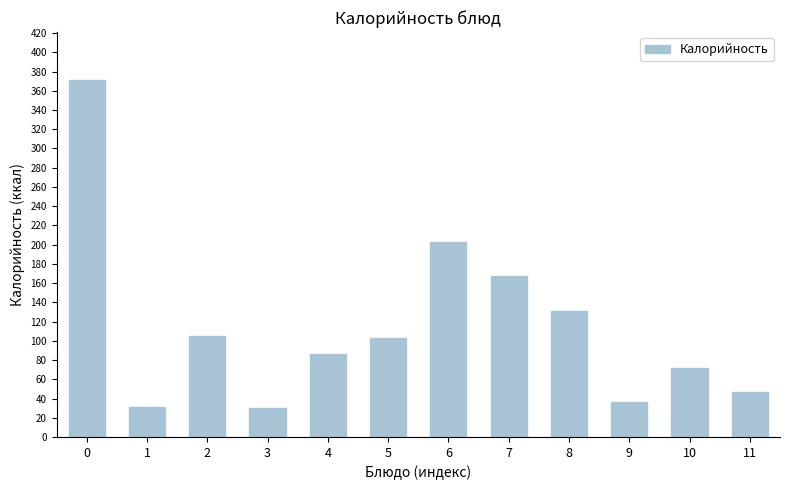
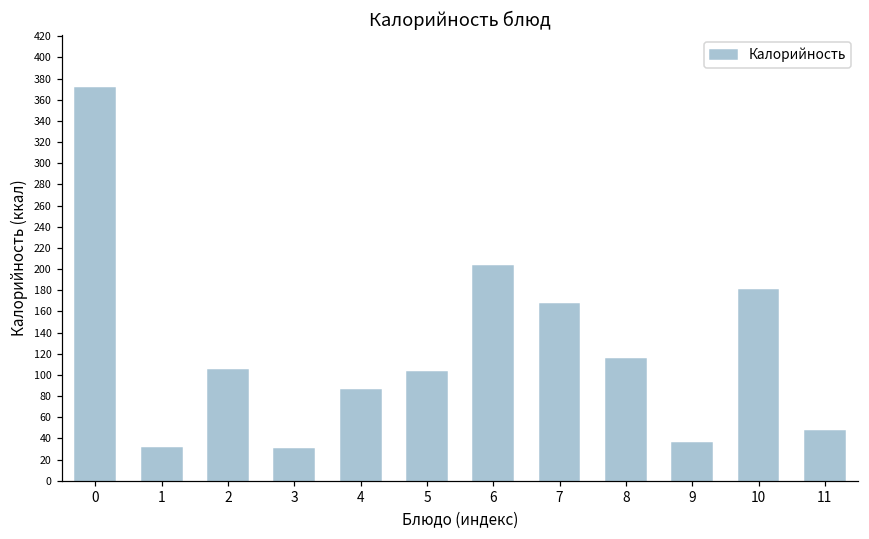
8: 130 -> 120
10: 70 -> 180
